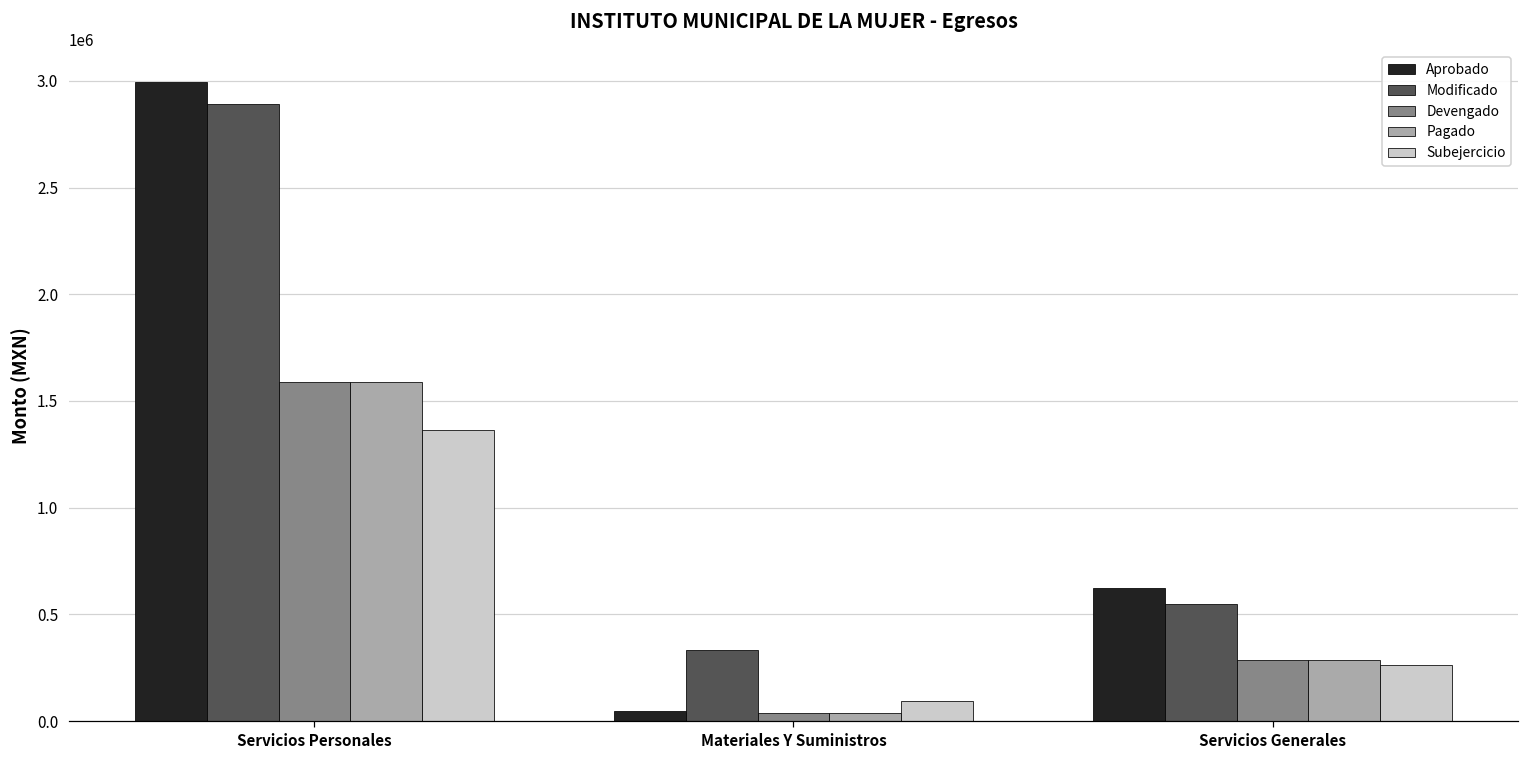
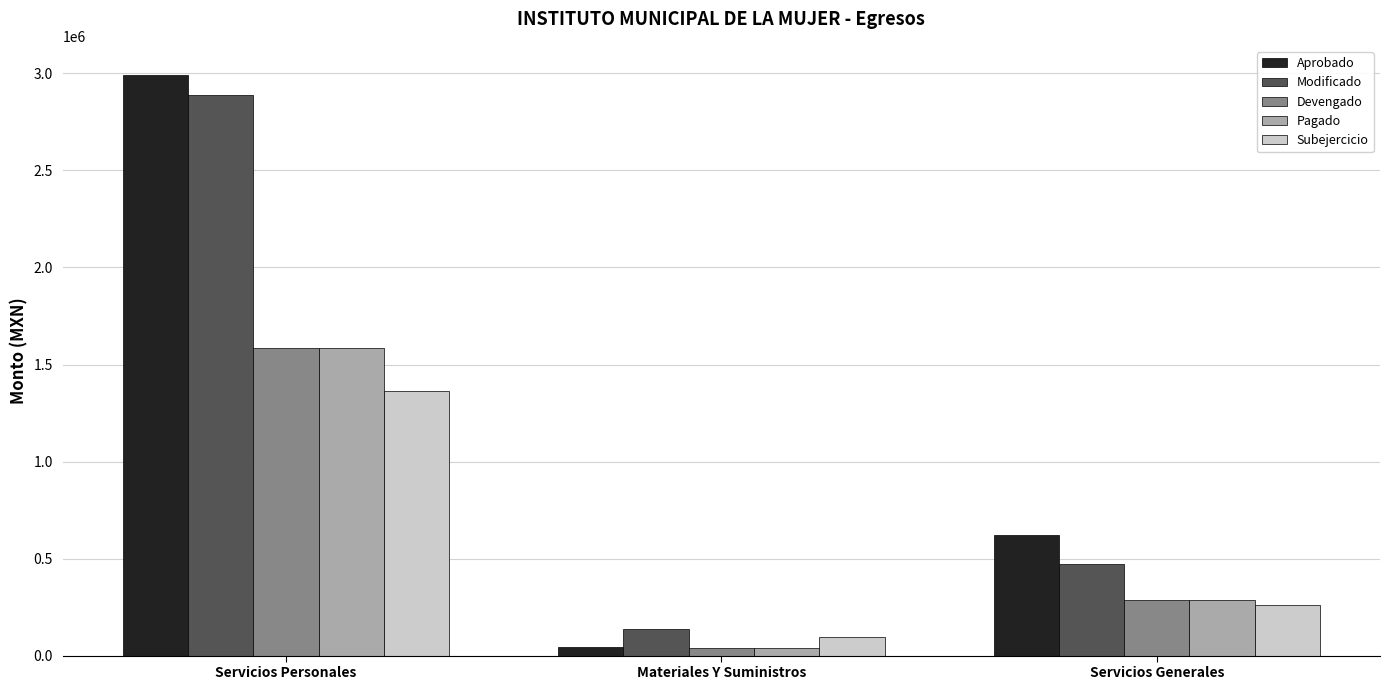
Modificado, Materiales Y Suministros: 330000 -> 140000
Modificado, Servicios Generales: 550000 -> 470000
